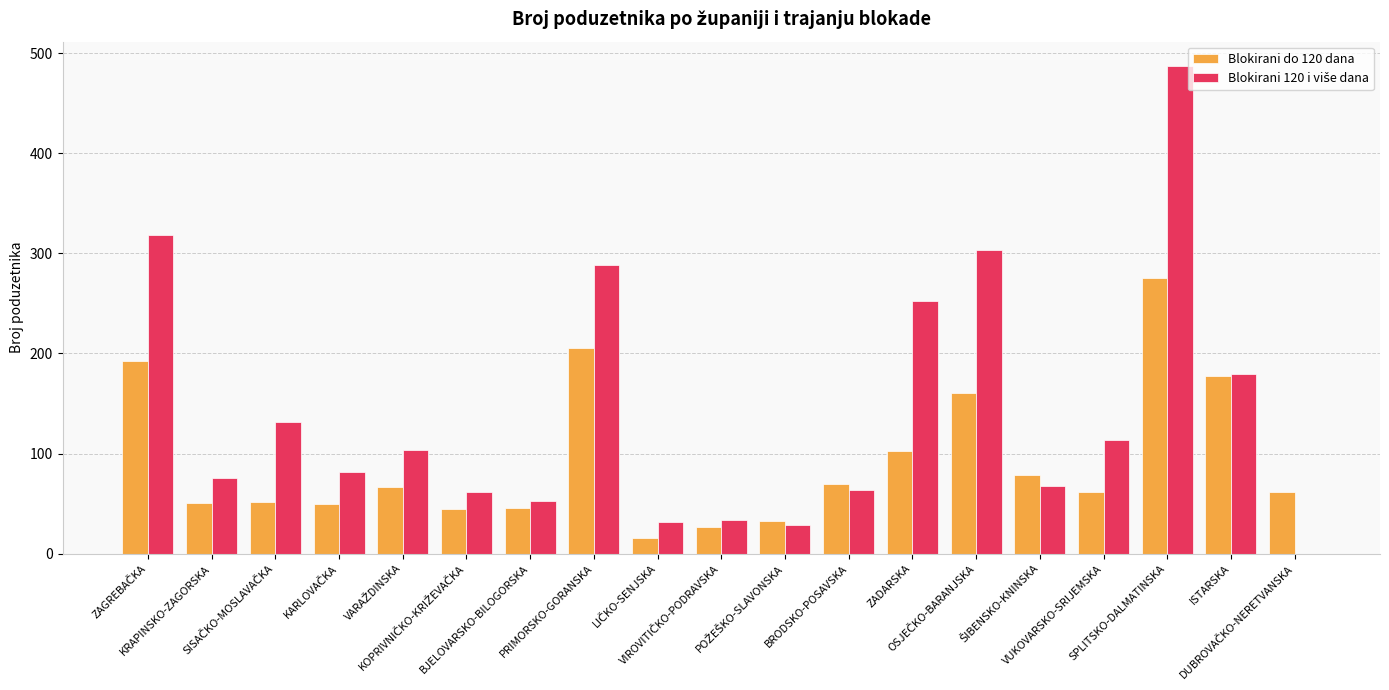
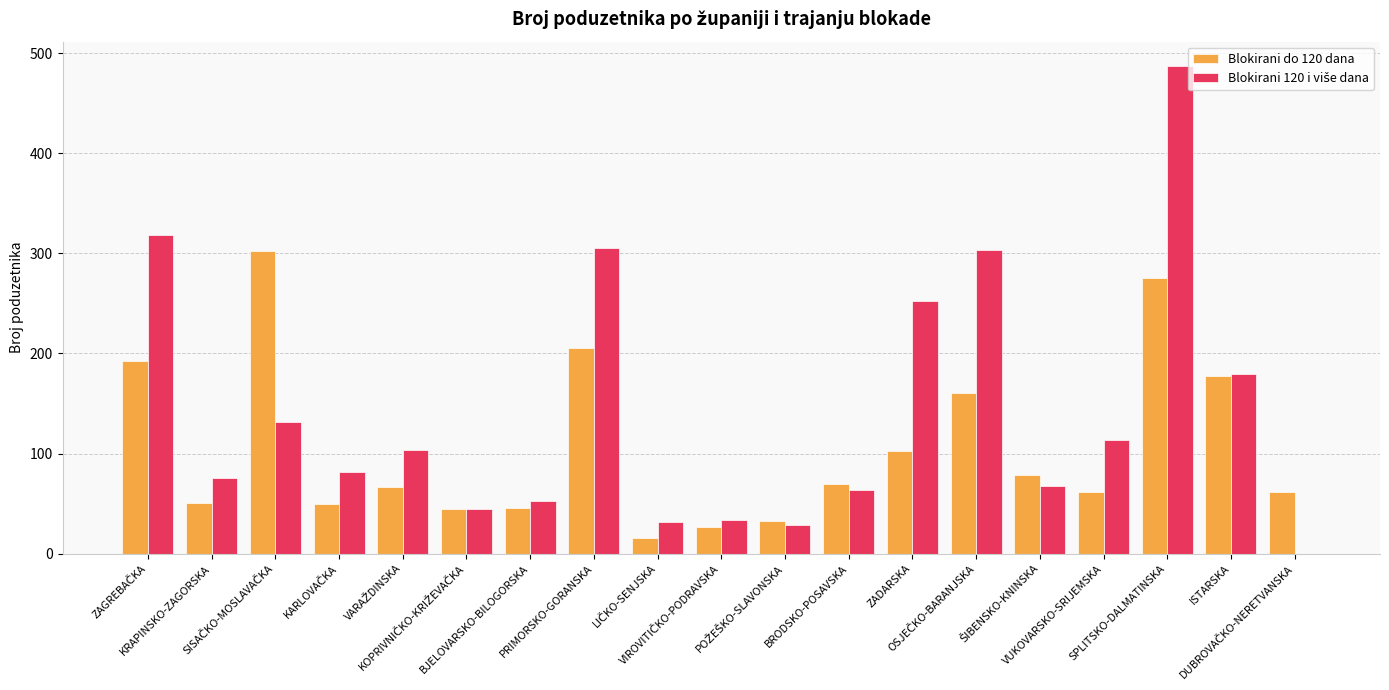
Blokirani do 120 dana, SISAČKO-MOSLAVAČKA: 52 -> 302
Blokirani 120 i više dana, KOPRIVNIČKO-KRIŽEVAČKA: 62 -> 45
Blokirani 120 i više dana, PRIMORSKO-GORANSKA: 288 -> 305
